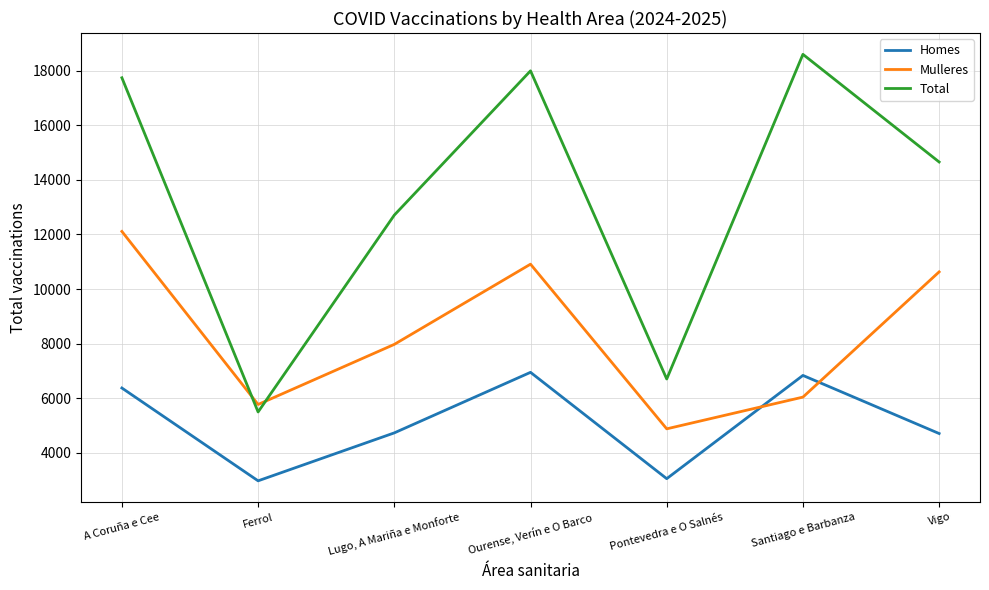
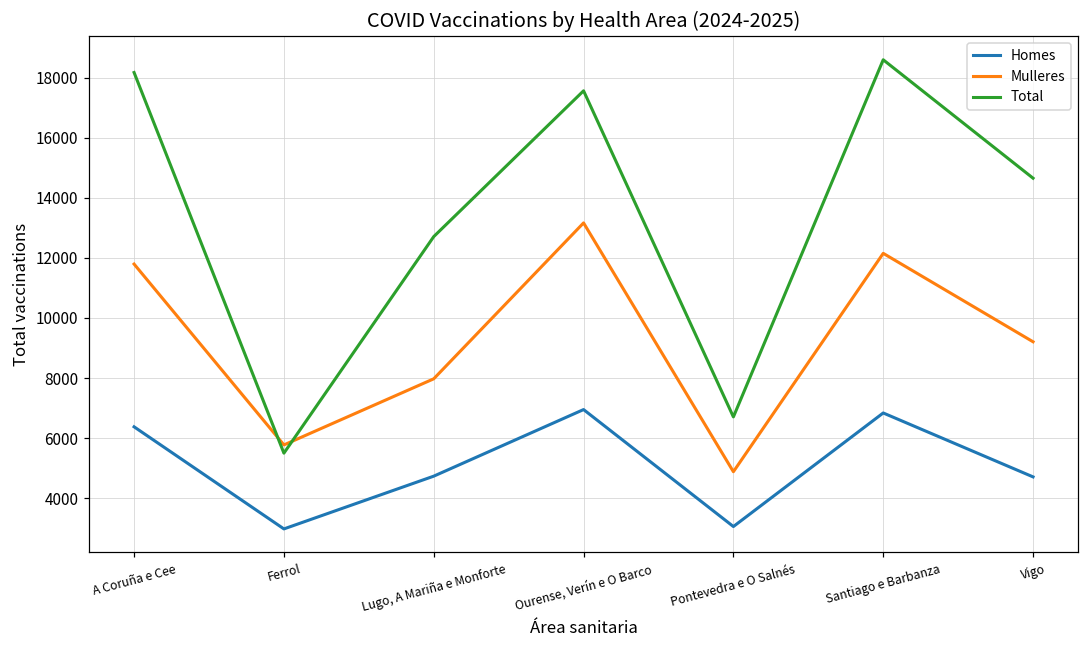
Mulleres, A Coruña e Cee: 12100 -> 11800
Total, A Coruña e Cee: 17700 -> 18200
Mulleres, Ourense, Verín e O Barco: 10900 -> 13200
Total, Ourense, Verín e O Barco: 18000 -> 17600
Mulleres, Santiago e Barbanza: 6000 -> 12200
Mulleres, Vigo: 10600 -> 9200
